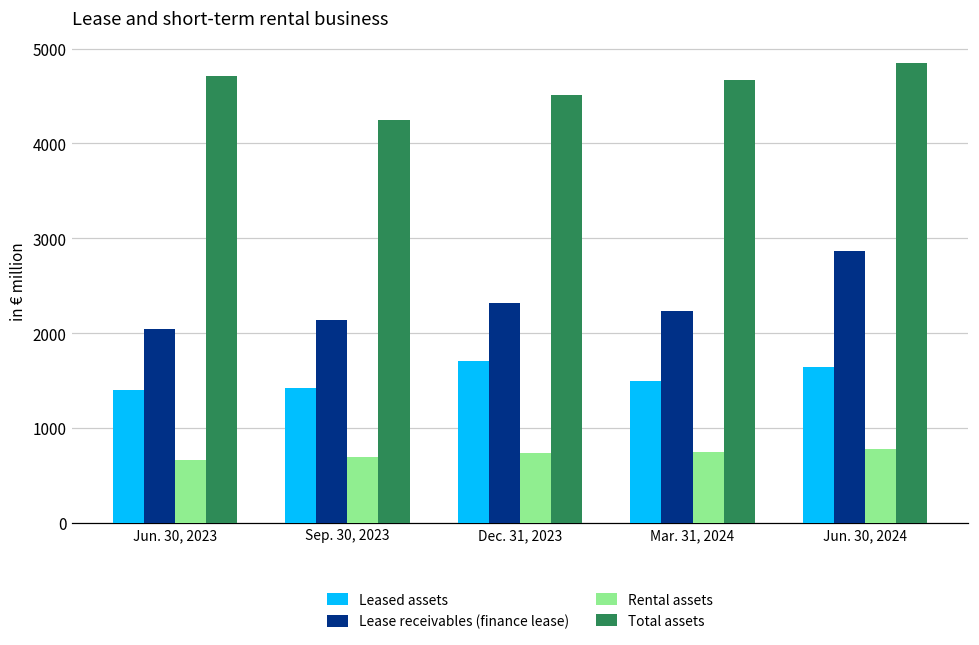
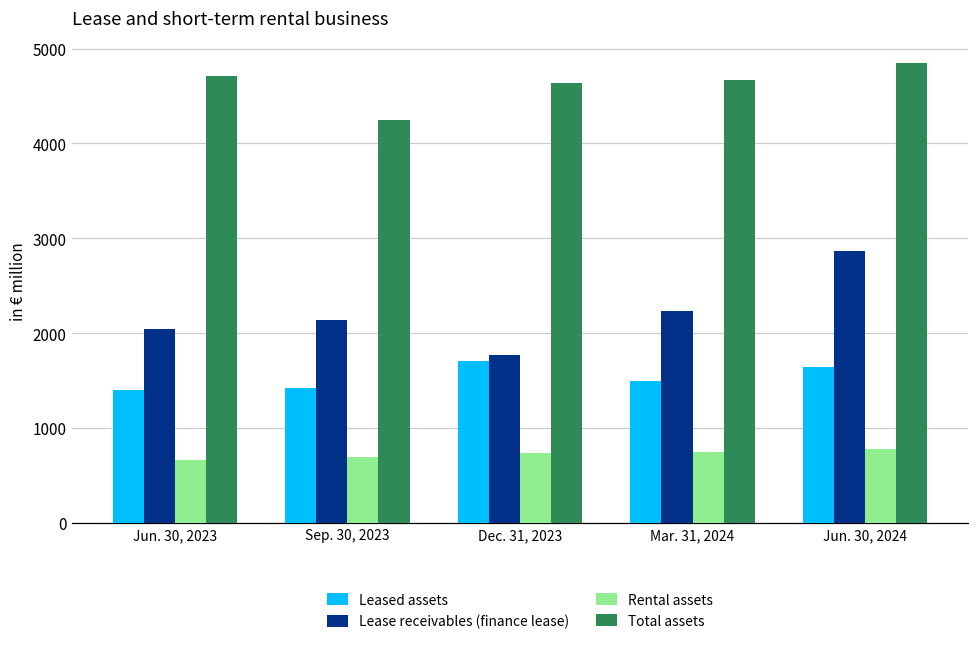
Lease receivables (finance lease), Dec. 31, 2023: 2300 -> 1800
Total assets, Dec. 31, 2023: 4500 -> 4600
